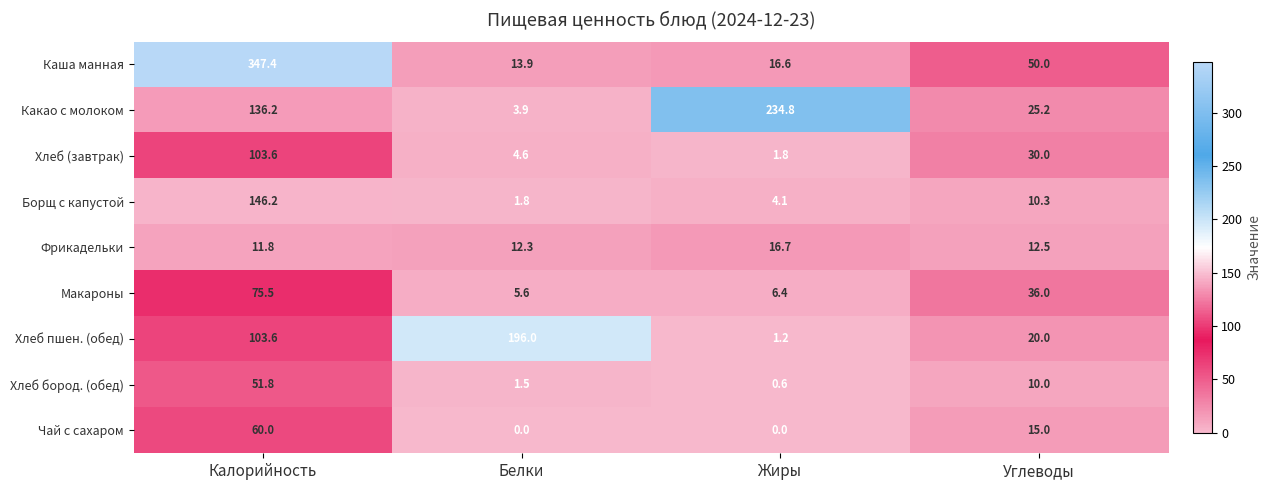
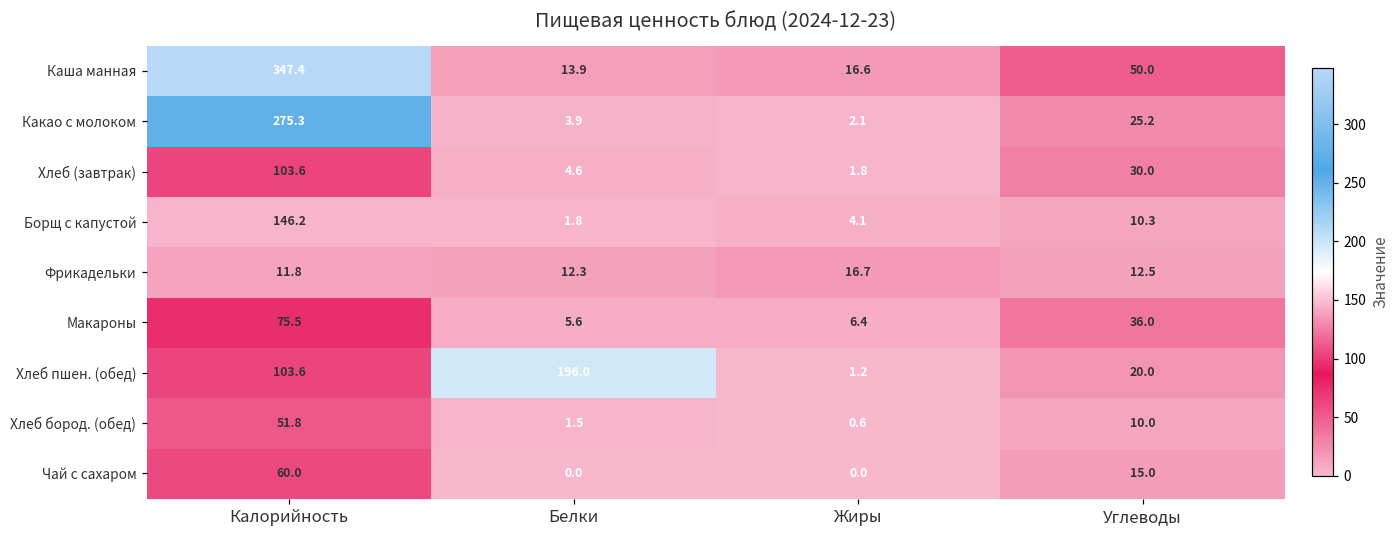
Какао с молоком, Калорийность: 136.2 -> 275.3
Какао с молоком, Жиры: 234.8 -> 2.1
